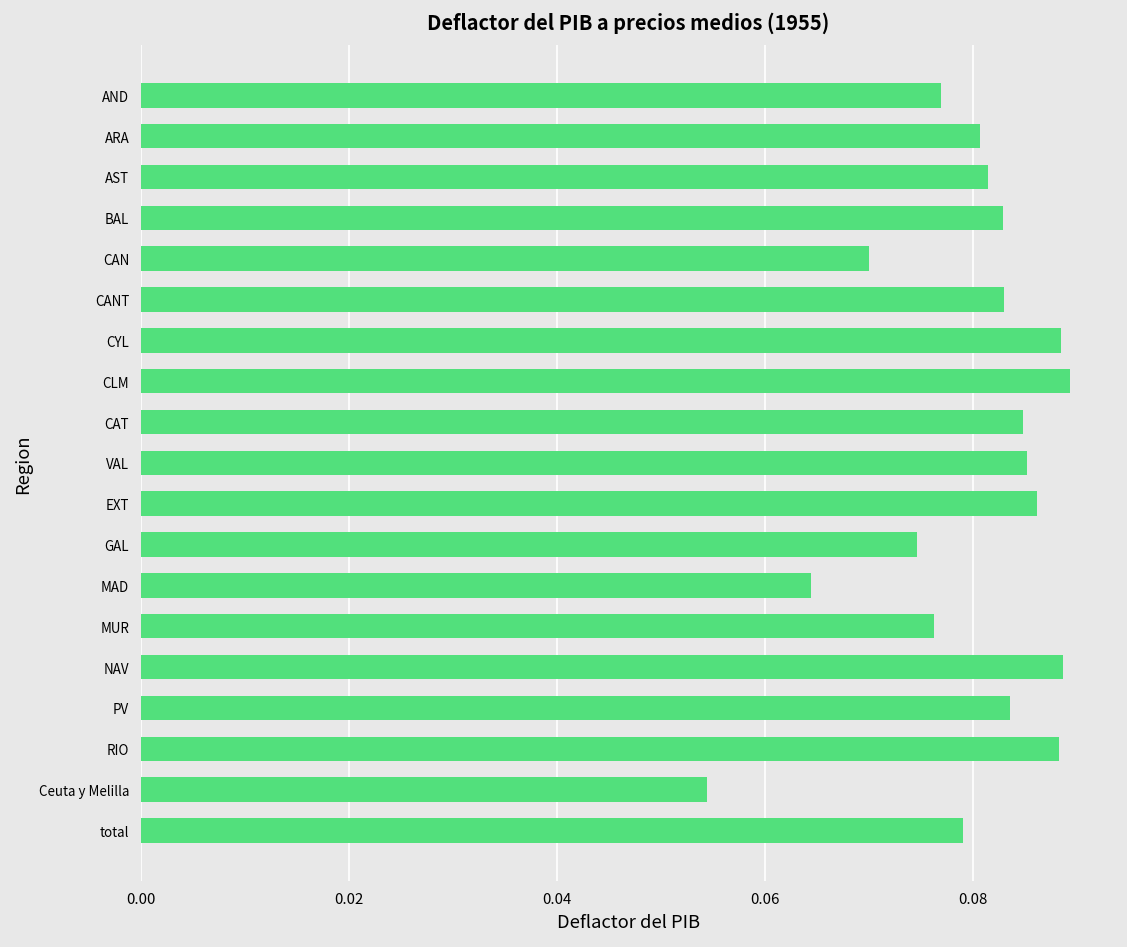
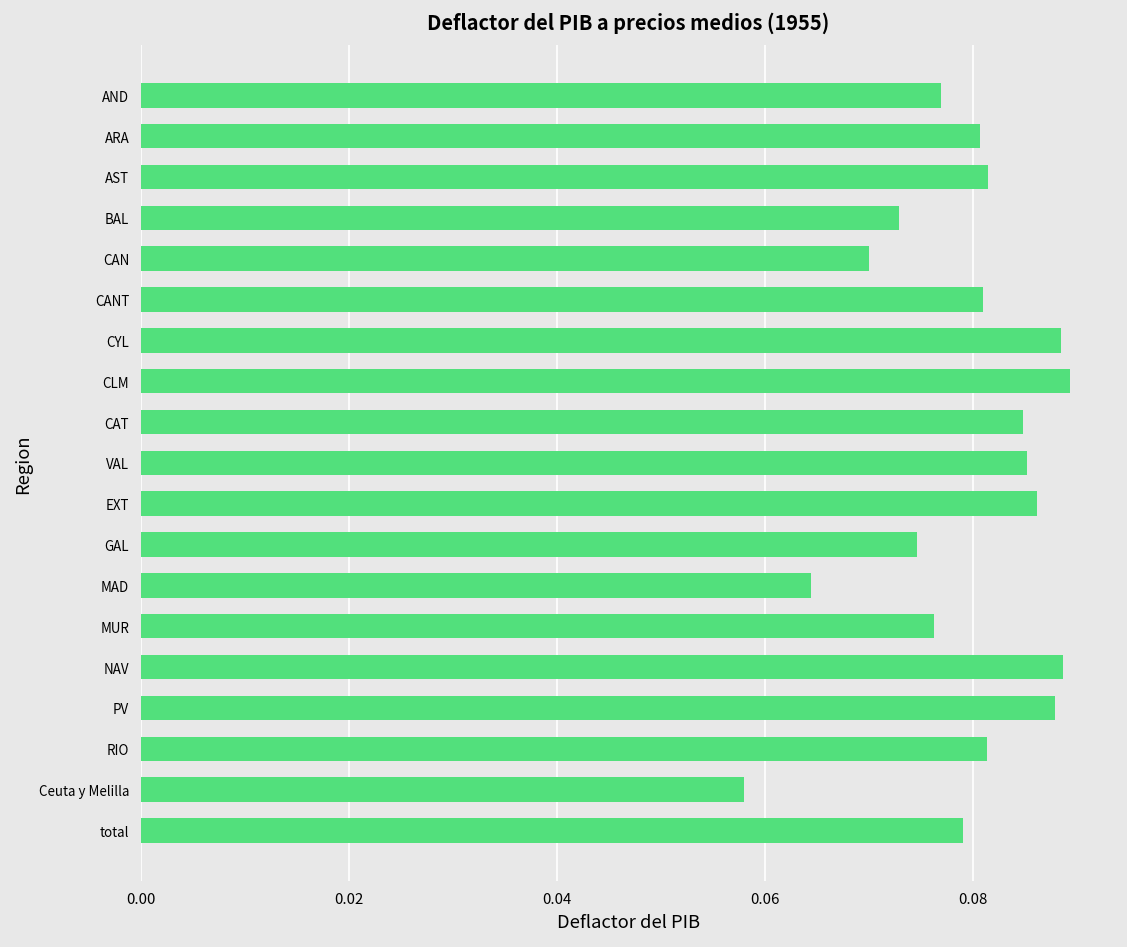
BAL: 0.083 -> 0.073
CANT: 0.083 -> 0.081
PV: 0.084 -> 0.088
RIO: 0.088 -> 0.081
Ceuta y Melilla: 0.054 -> 0.058
